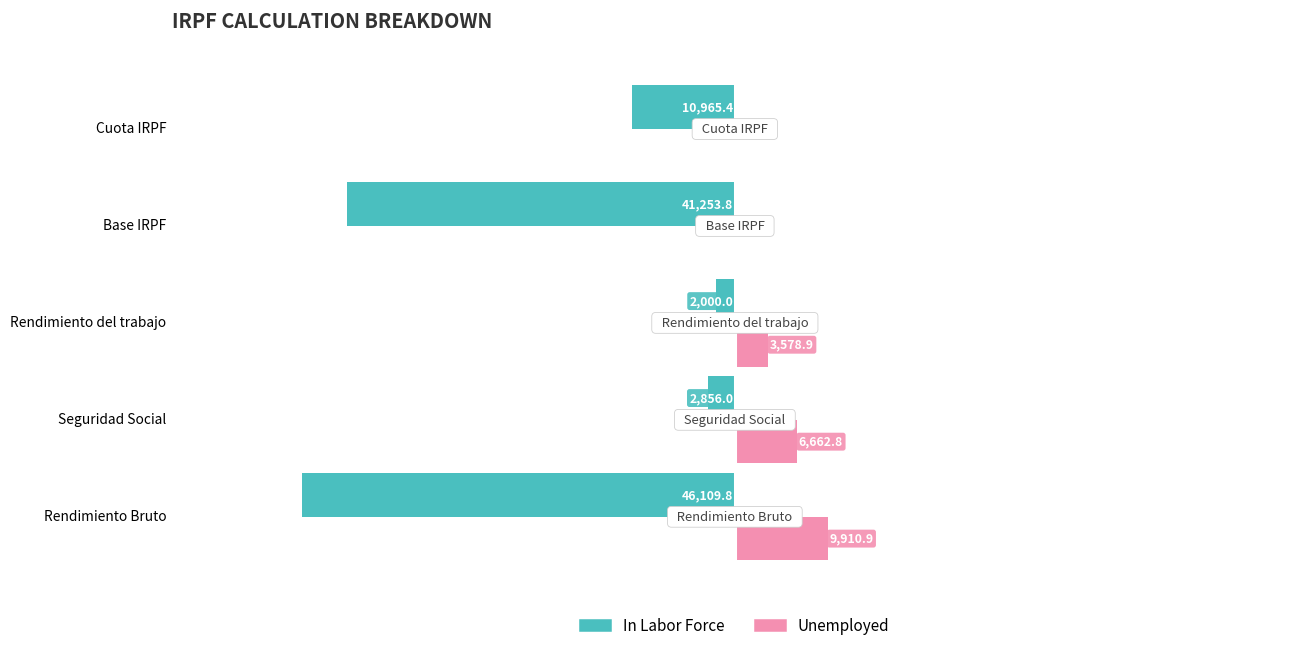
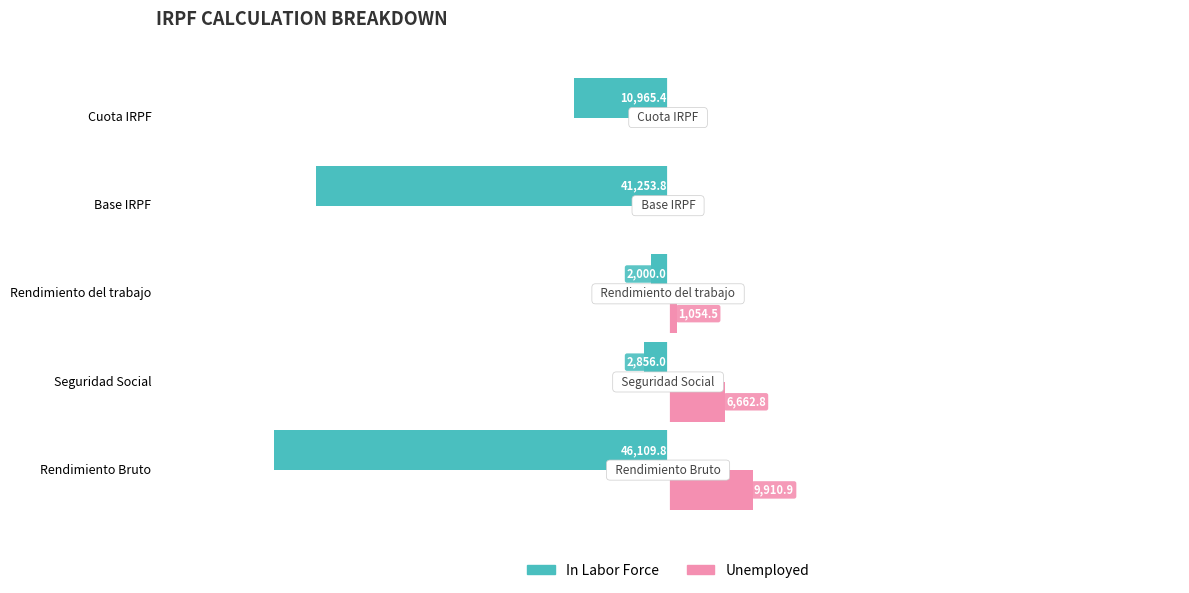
Unemployed, Rendimiento del trabajo: 3,578.9 -> 1,054.5
